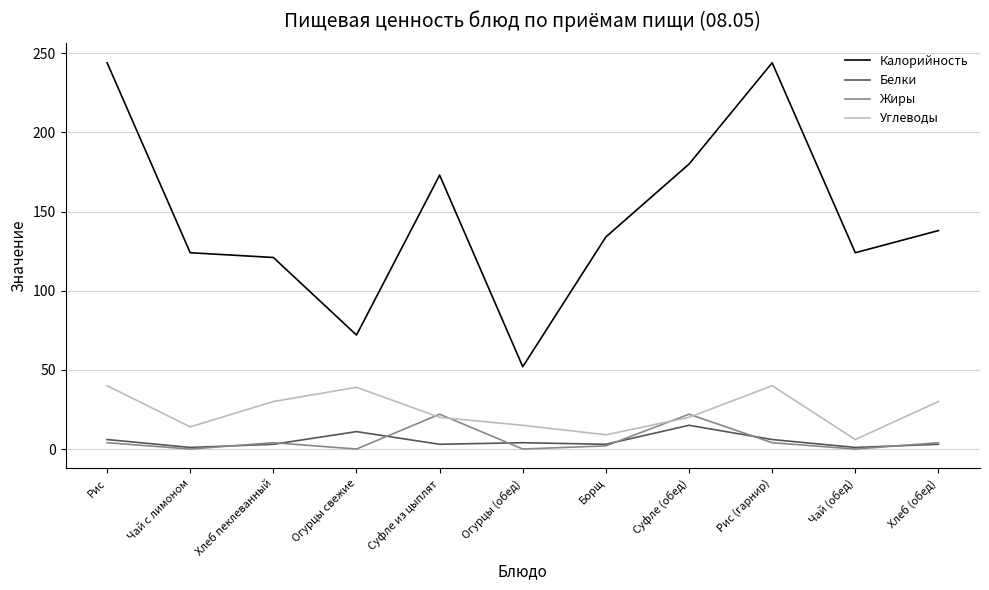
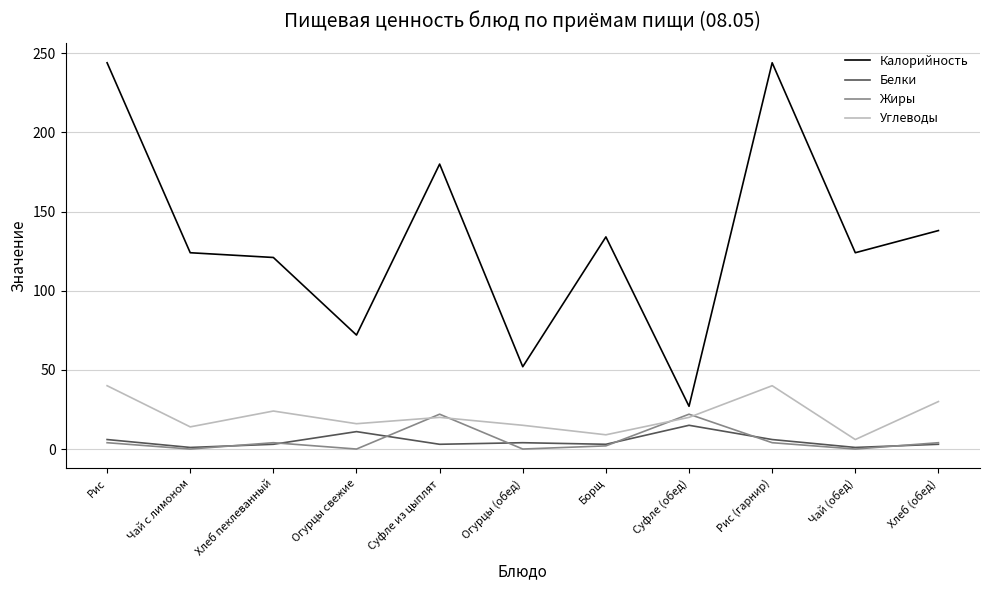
Углеводы, Хлеб пеклеванный: 30 -> 24
Углеводы, Огурцы свежие: 39 -> 16
Калорийность, Суфле из цыплят: 173 -> 180
Калорийность, Суфле (обед): 180 -> 27
